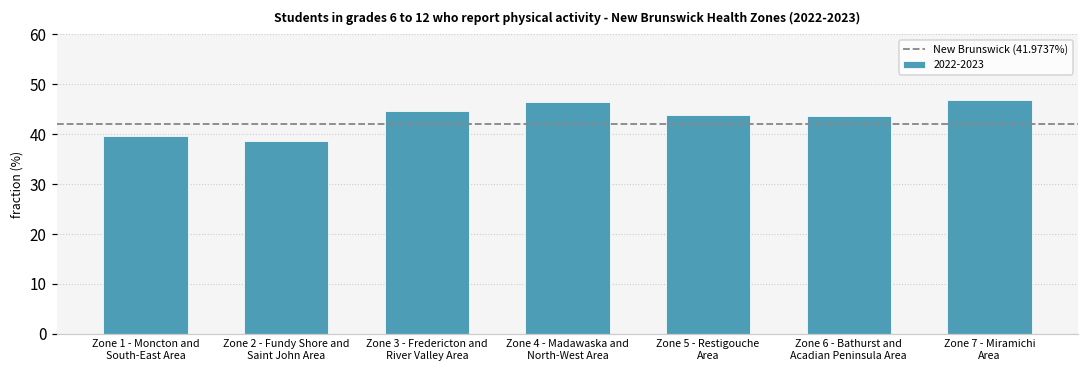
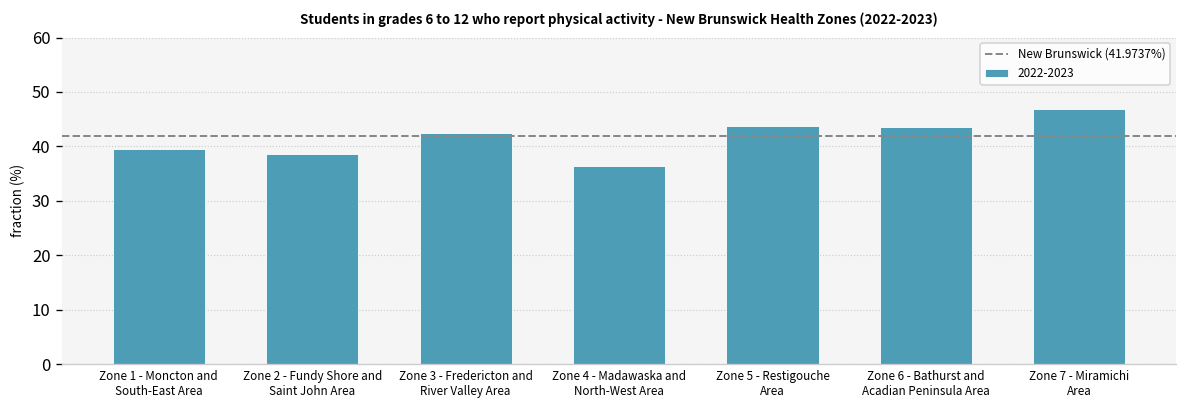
Zone 3 - Fredericton and River Valley Area: 45 -> 42
Zone 4 - Madawaska and North-West Area: 46 -> 36
